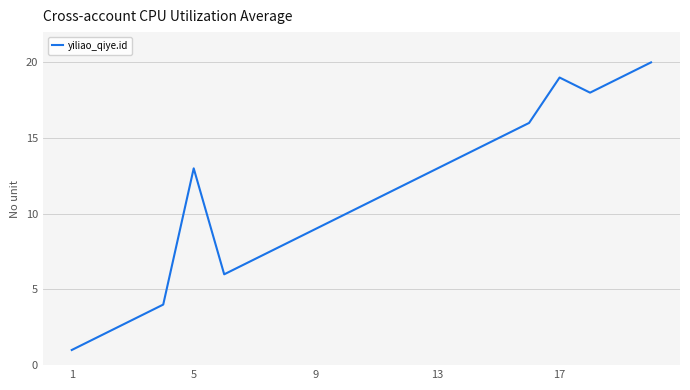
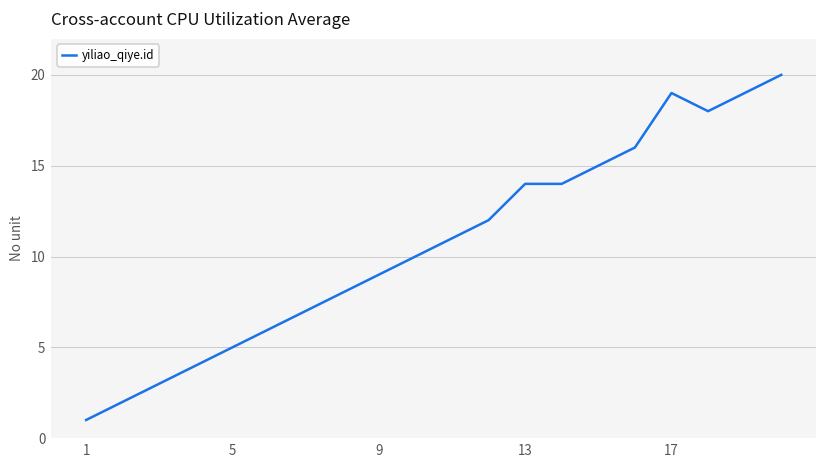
5: 13 -> 5
13: 13 -> 14
